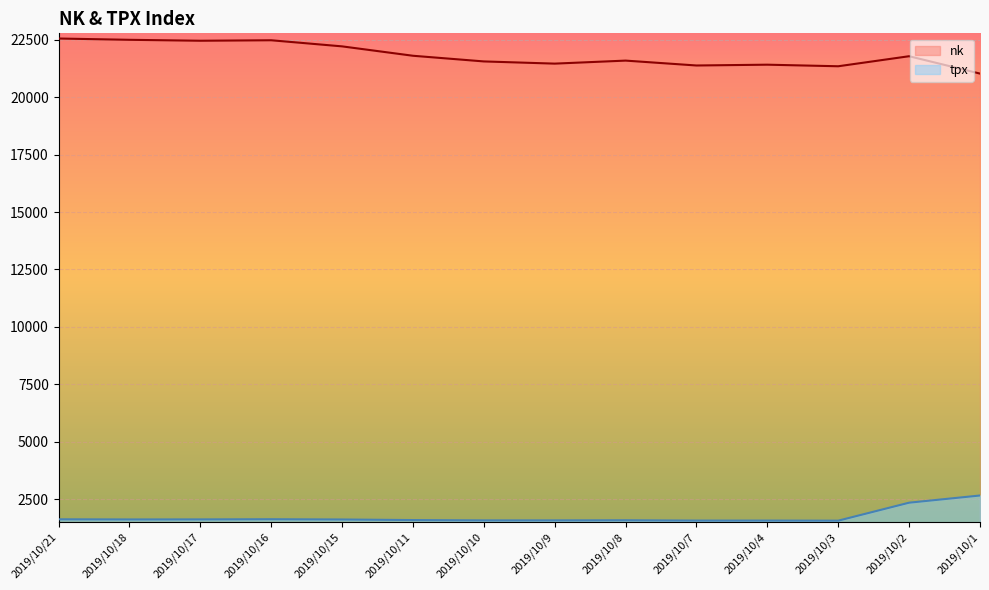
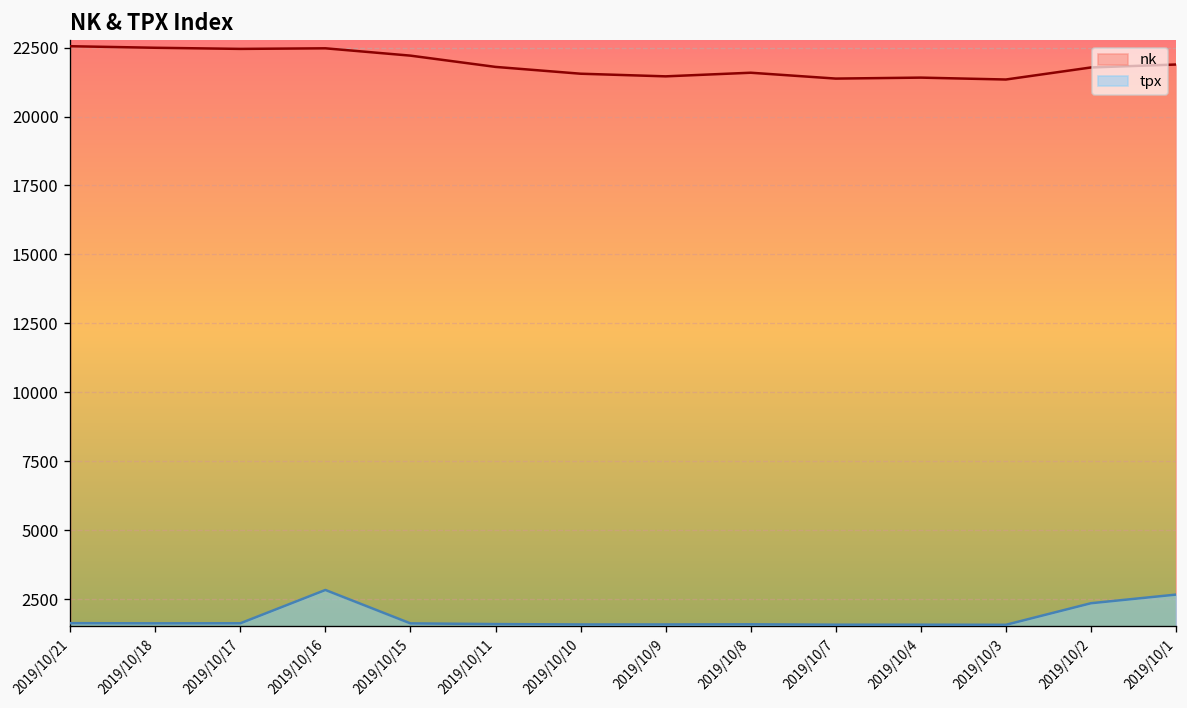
tpx, 2019/10/16: 1600 -> 2800
nk, 2019/10/1: 21000 -> 21900
